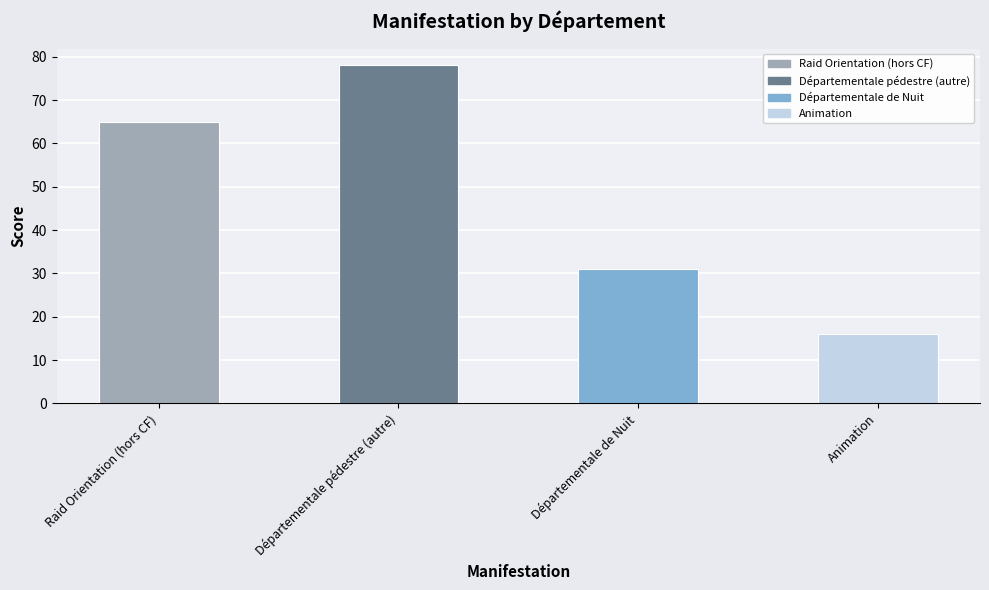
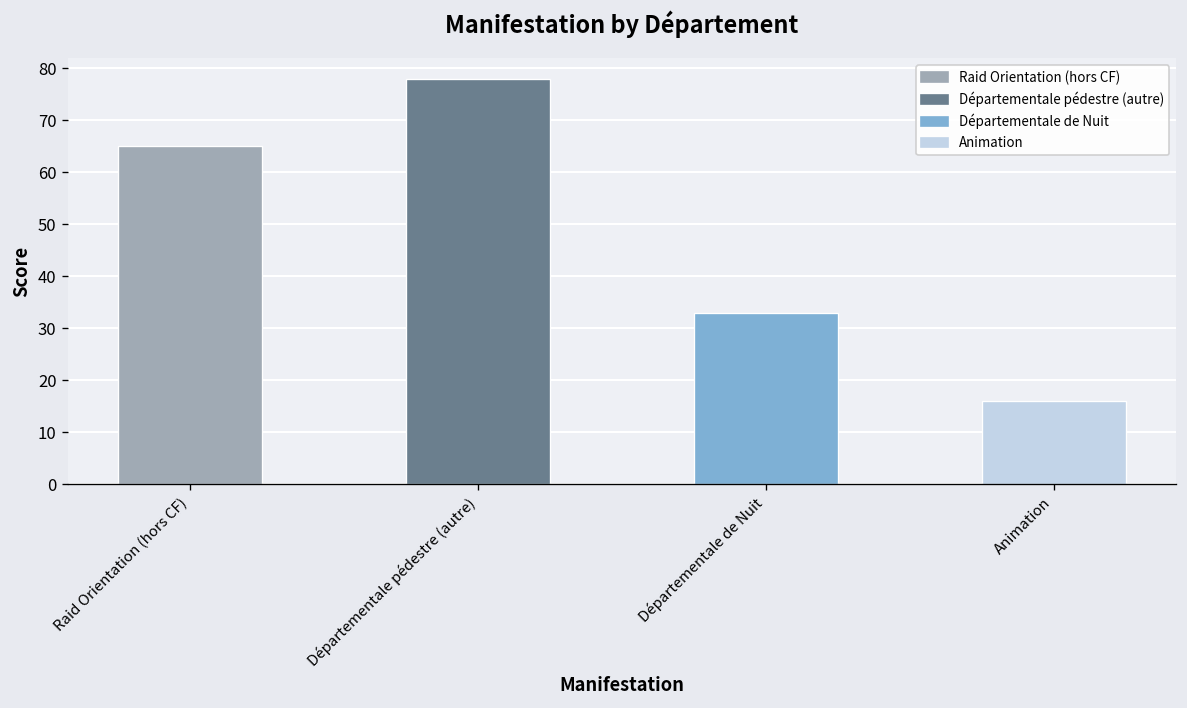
Départementale de Nuit: 31 -> 33
